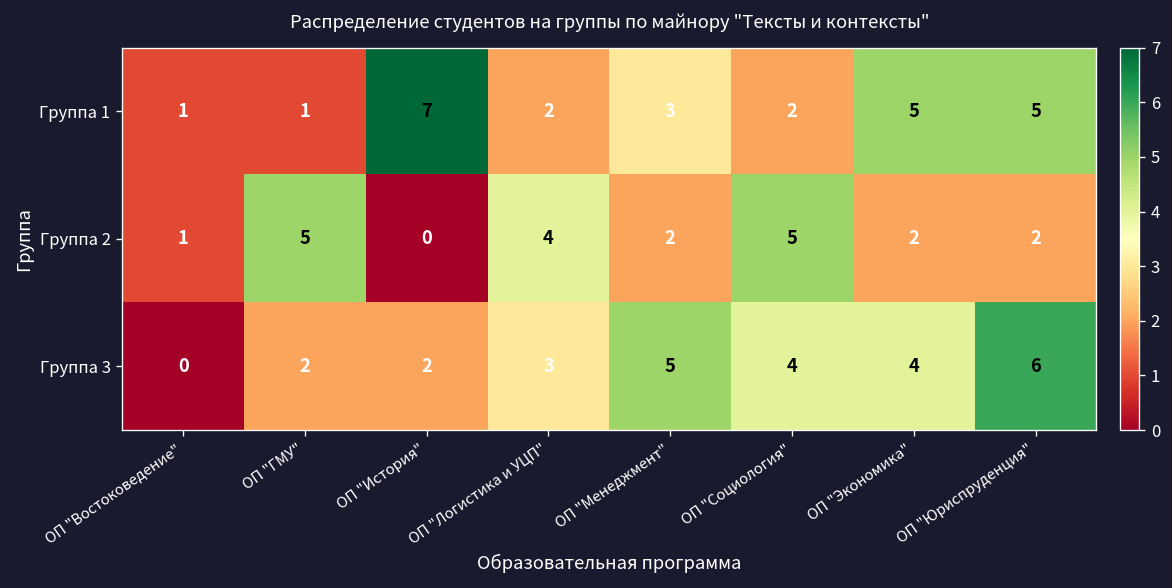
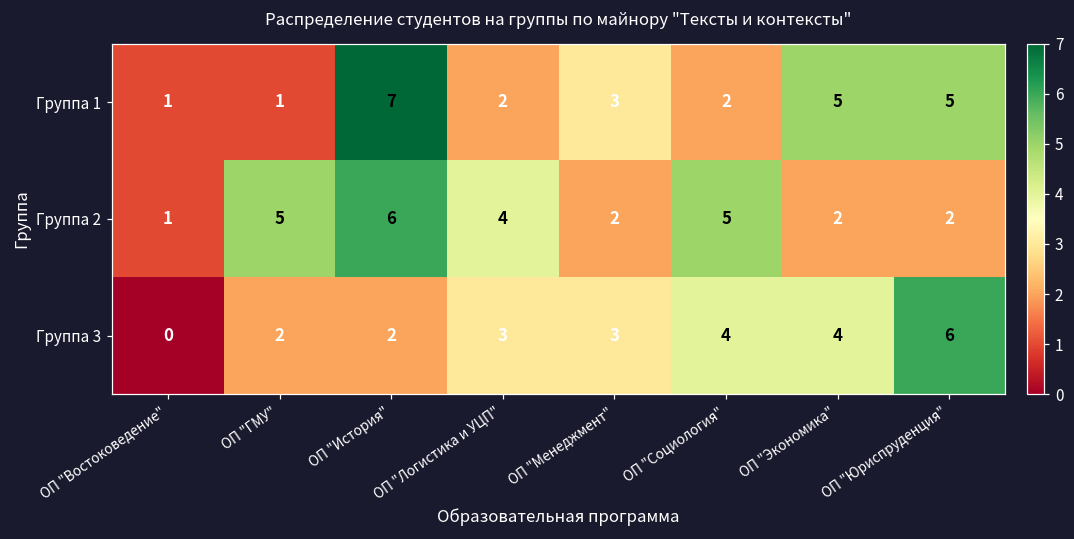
Группа 2, ОП "История": 0 -> 6
Группа 3, ОП "Менеджмент": 5 -> 3
